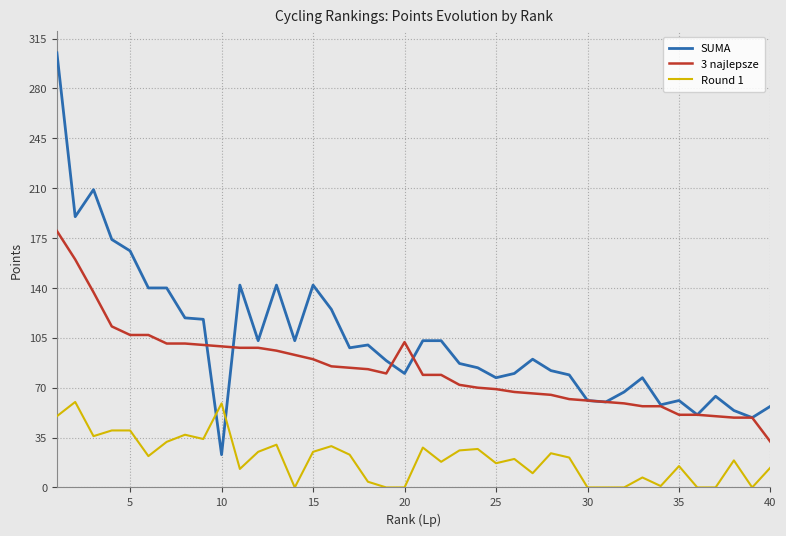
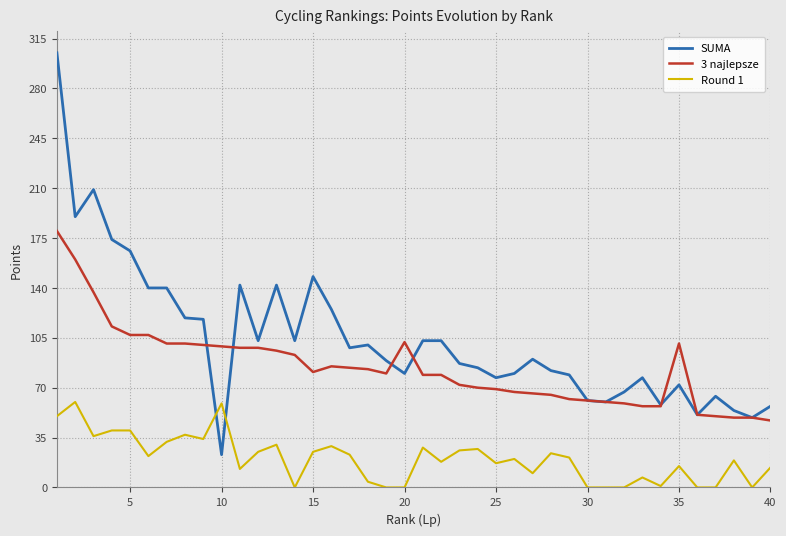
SUMA, 15: 142 -> 148
3 najlepsze, 15: 90 -> 81
SUMA, 35: 61 -> 72
3 najlepsze, 35: 51 -> 101
3 najlepsze, 40: 32 -> 47
